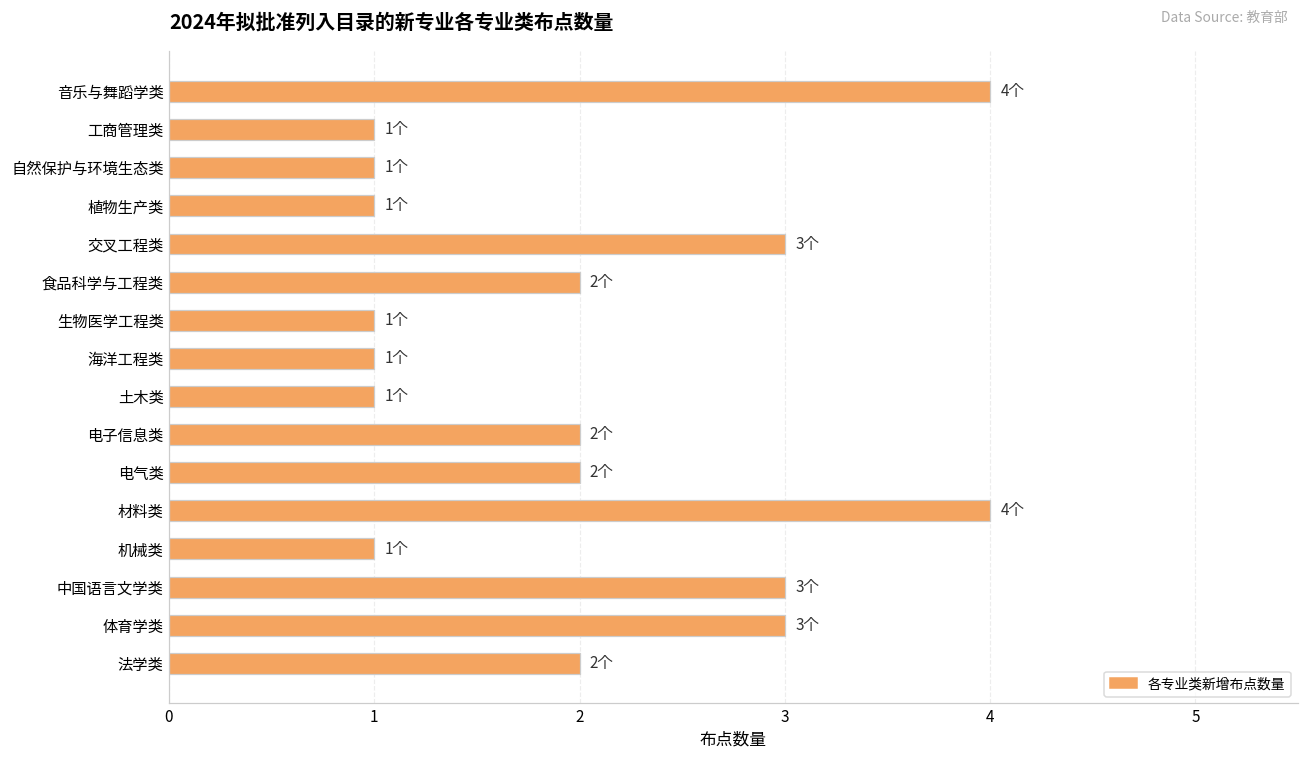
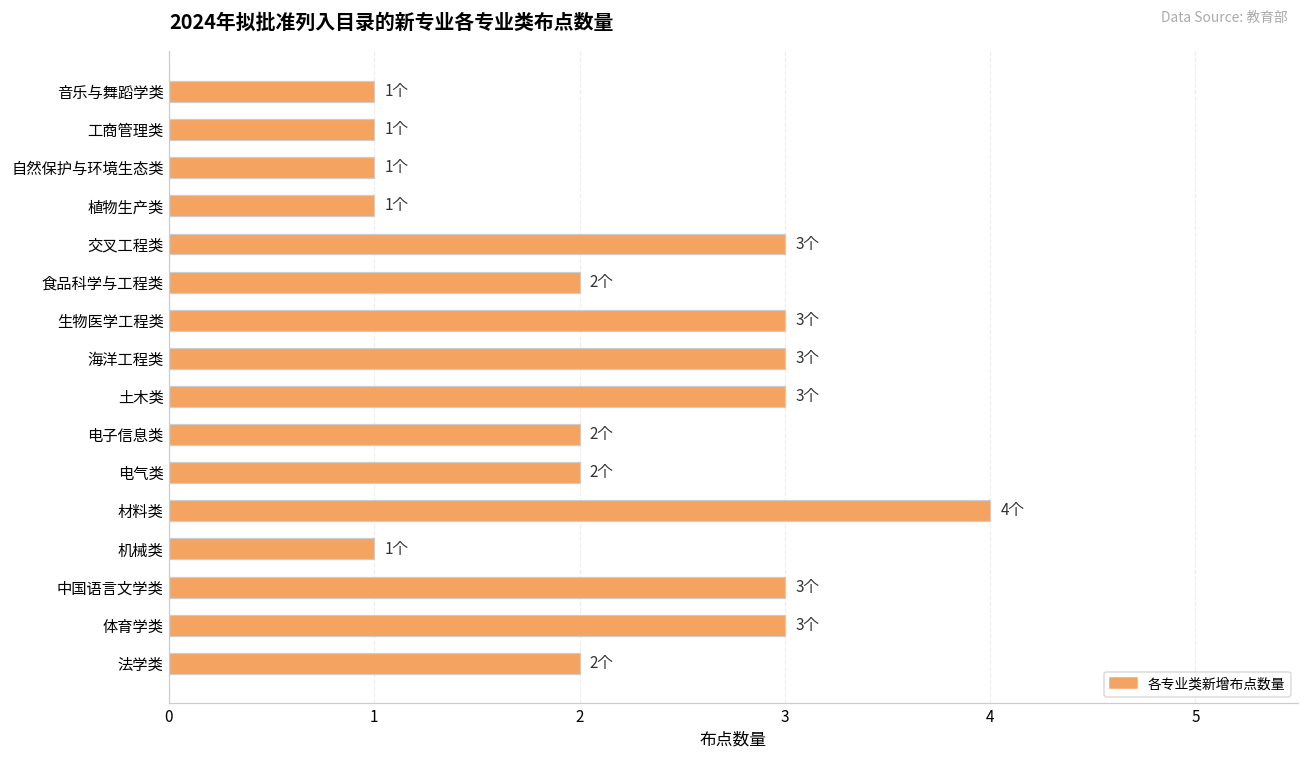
音乐与舞蹈学类: 4个 -> 1个
生物医学工程类: 1个 -> 3个
海洋工程类: 1个 -> 3个
土木类: 1个 -> 3个
